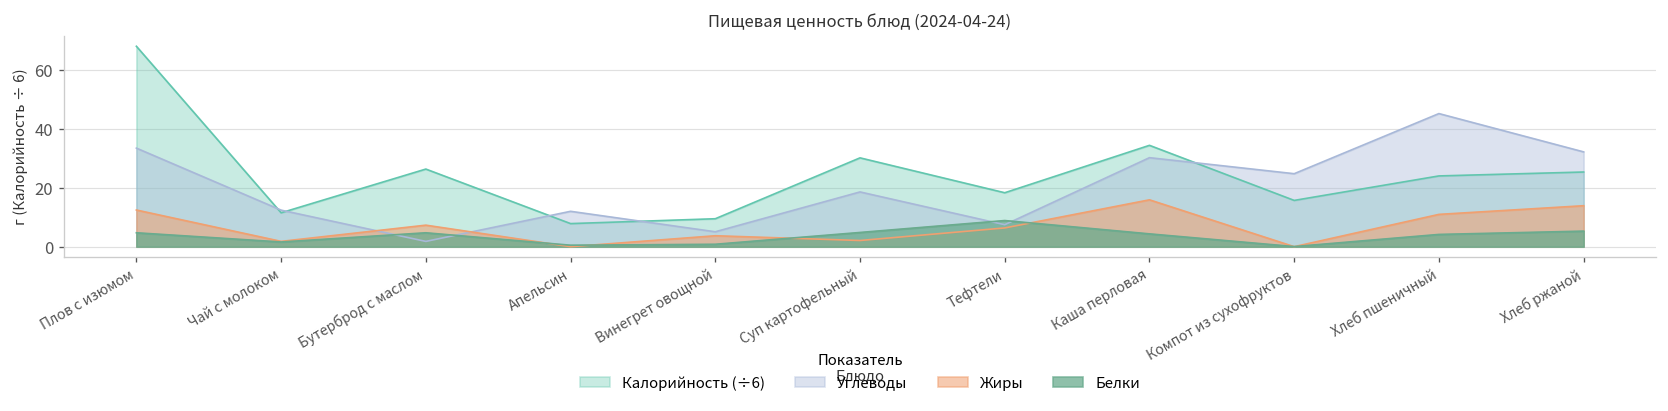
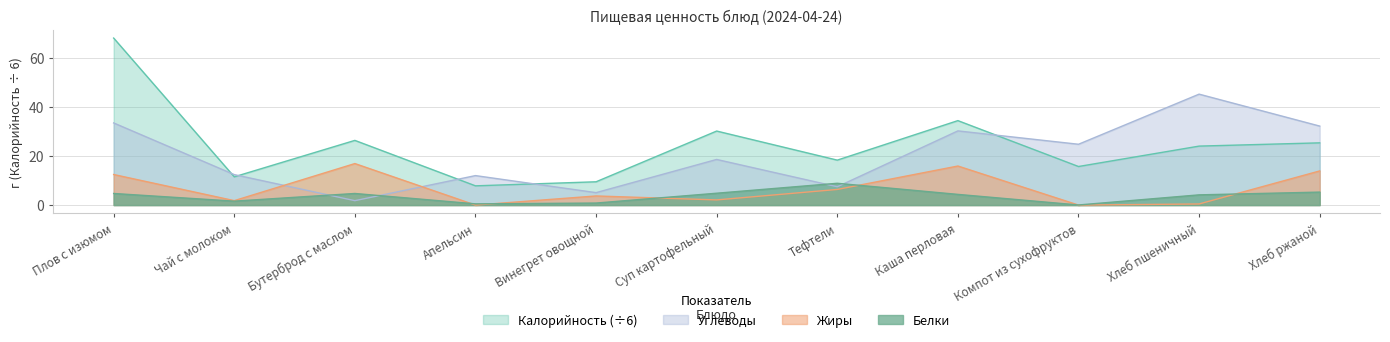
Жиры, Бутерброд с маслом: 7 -> 17
Жиры, Хлеб пшеничный: 11 -> 0
